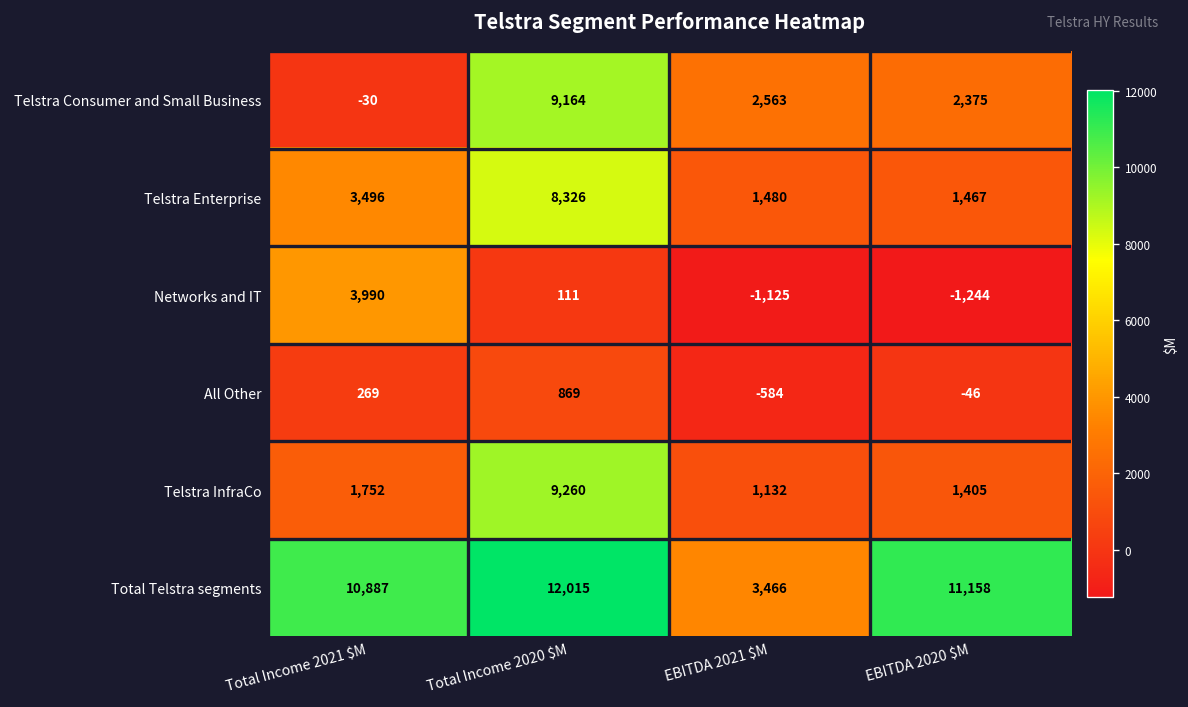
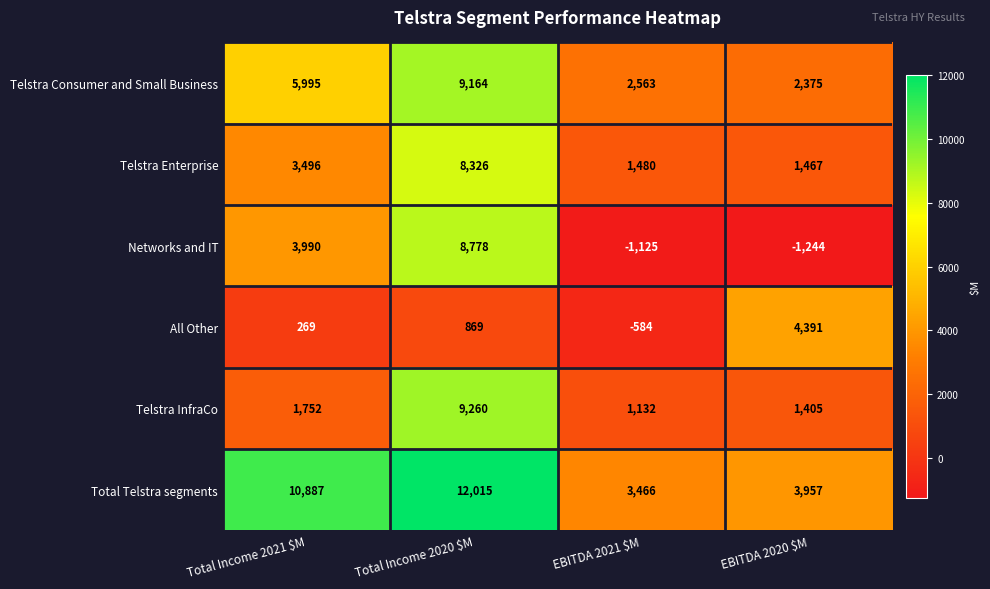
Telstra Consumer and Small Business, Total Income 2021 $M: -30 -> 5,995
Networks and IT, Total Income 2020 $M: 111 -> 8,778
All Other, EBITDA 2020 $M: -46 -> 4,391
Total Telstra segments, EBITDA 2020 $M: 11,158 -> 3,957
